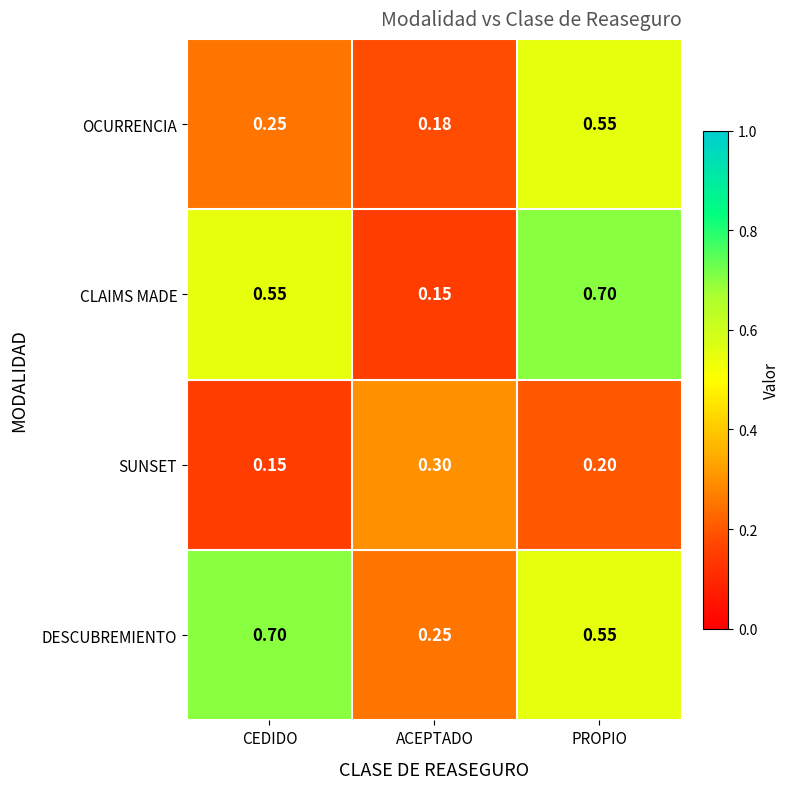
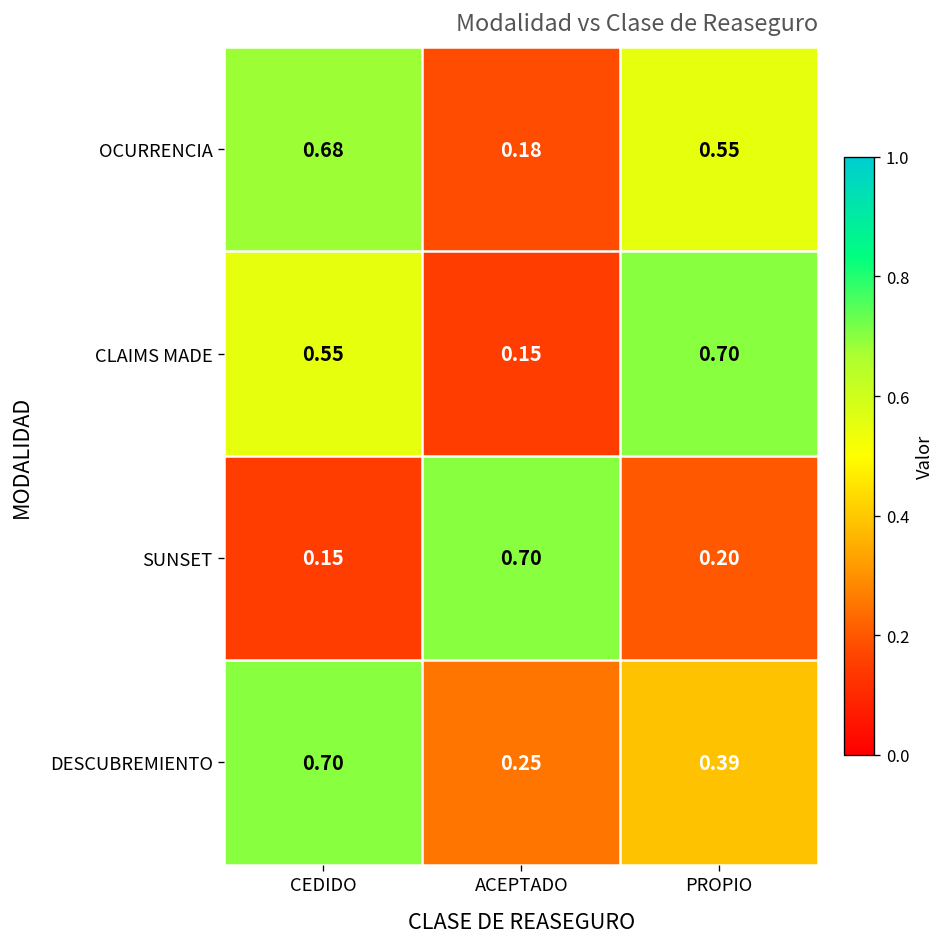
OCURRENCIA, CEDIDO: 0.25 -> 0.68
SUNSET, ACEPTADO: 0.30 -> 0.70
DESCUBREMIENTO, PROPIO: 0.55 -> 0.39
